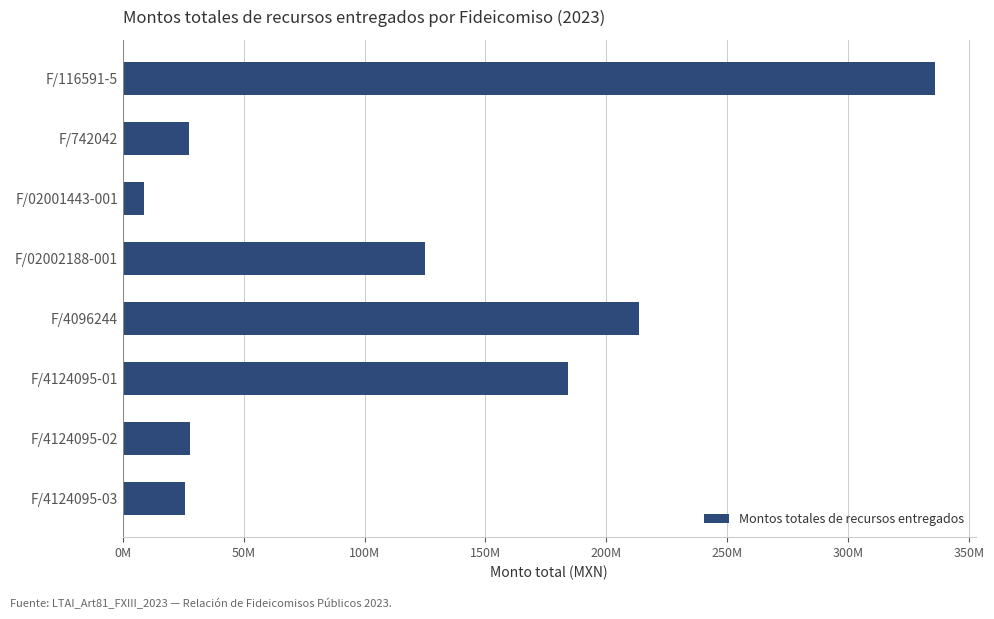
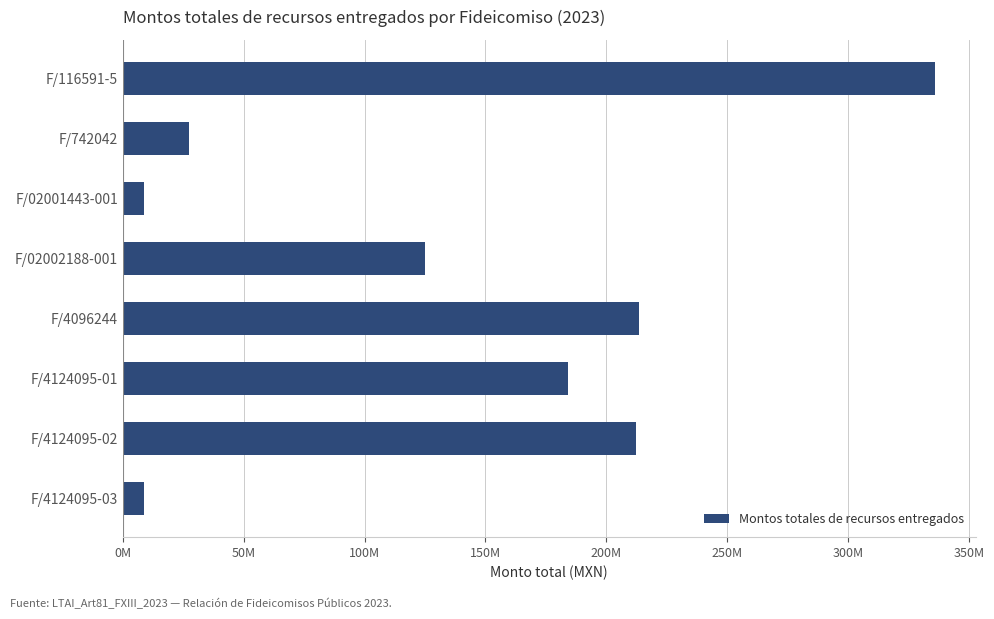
F/4124095-02: 28000000 -> 212000000
F/4124095-03: 26000000 -> 9000000
